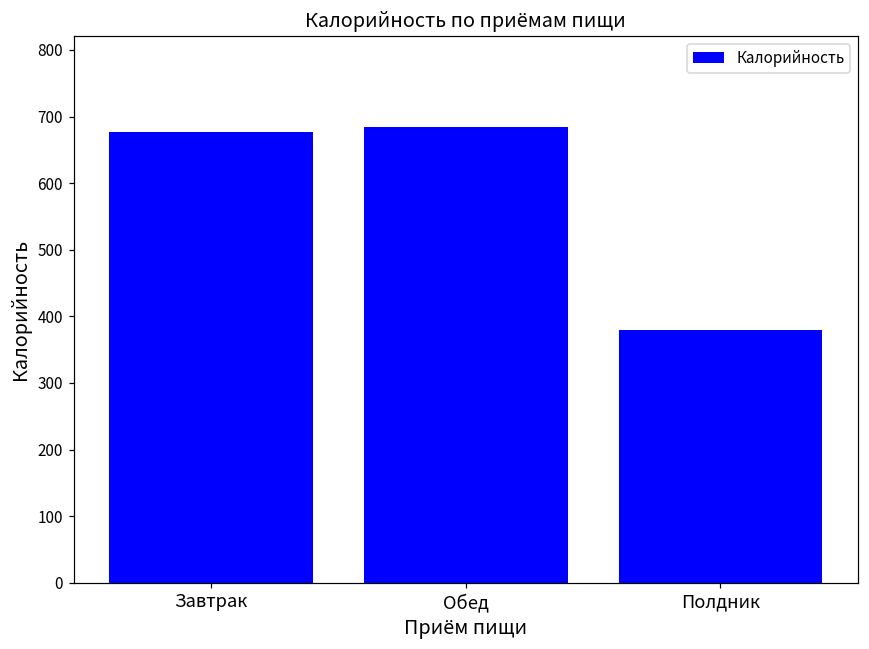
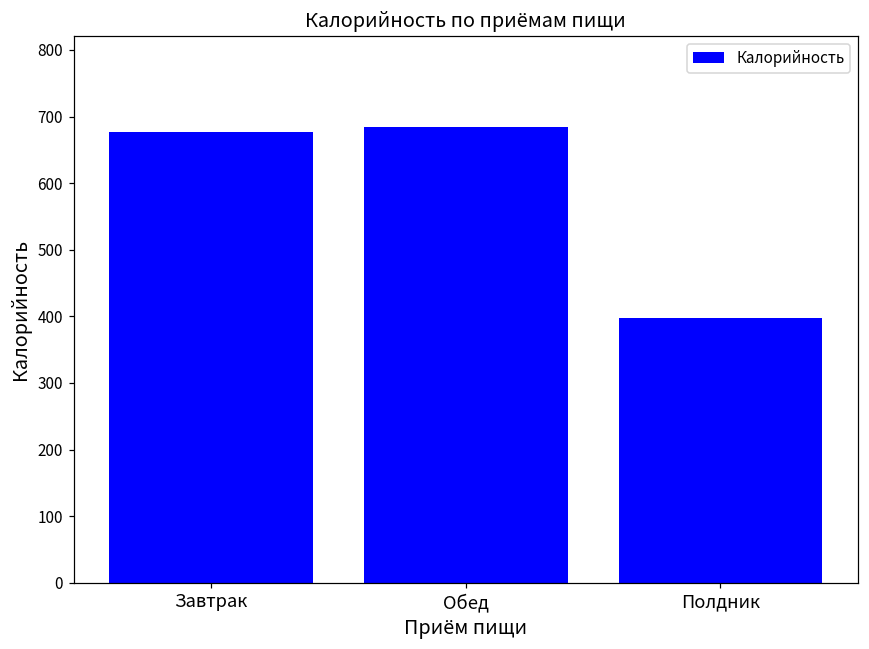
Полдник: 380 -> 400
